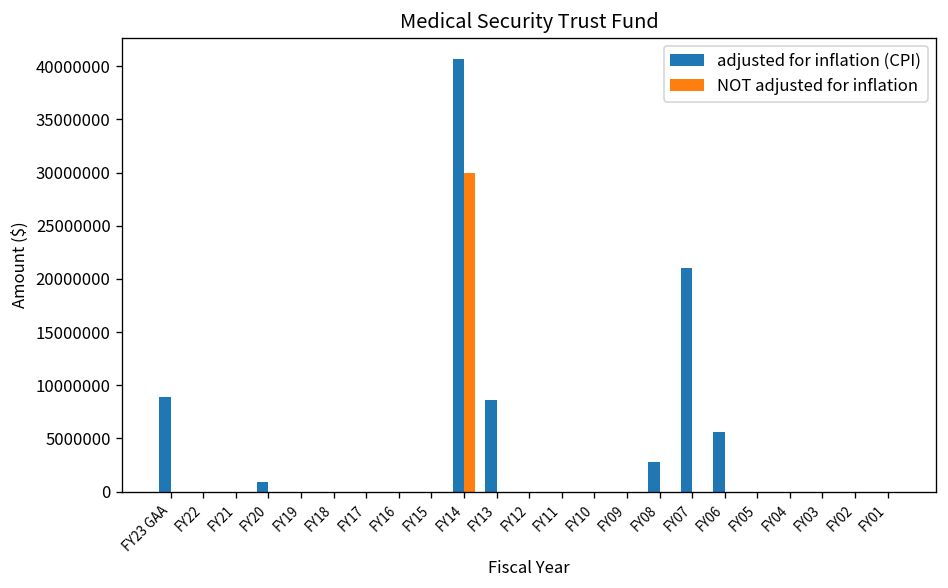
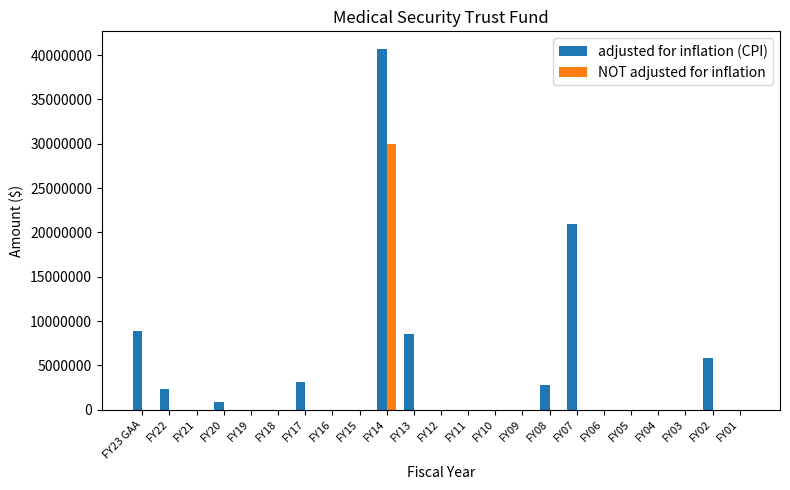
adjusted for inflation (CPI), FY22: 0 -> 2000000
adjusted for inflation (CPI), FY17: 0 -> 3000000
adjusted for inflation (CPI), FY06: 6000000 -> 0
adjusted for inflation (CPI), FY02: 0 -> 6000000
